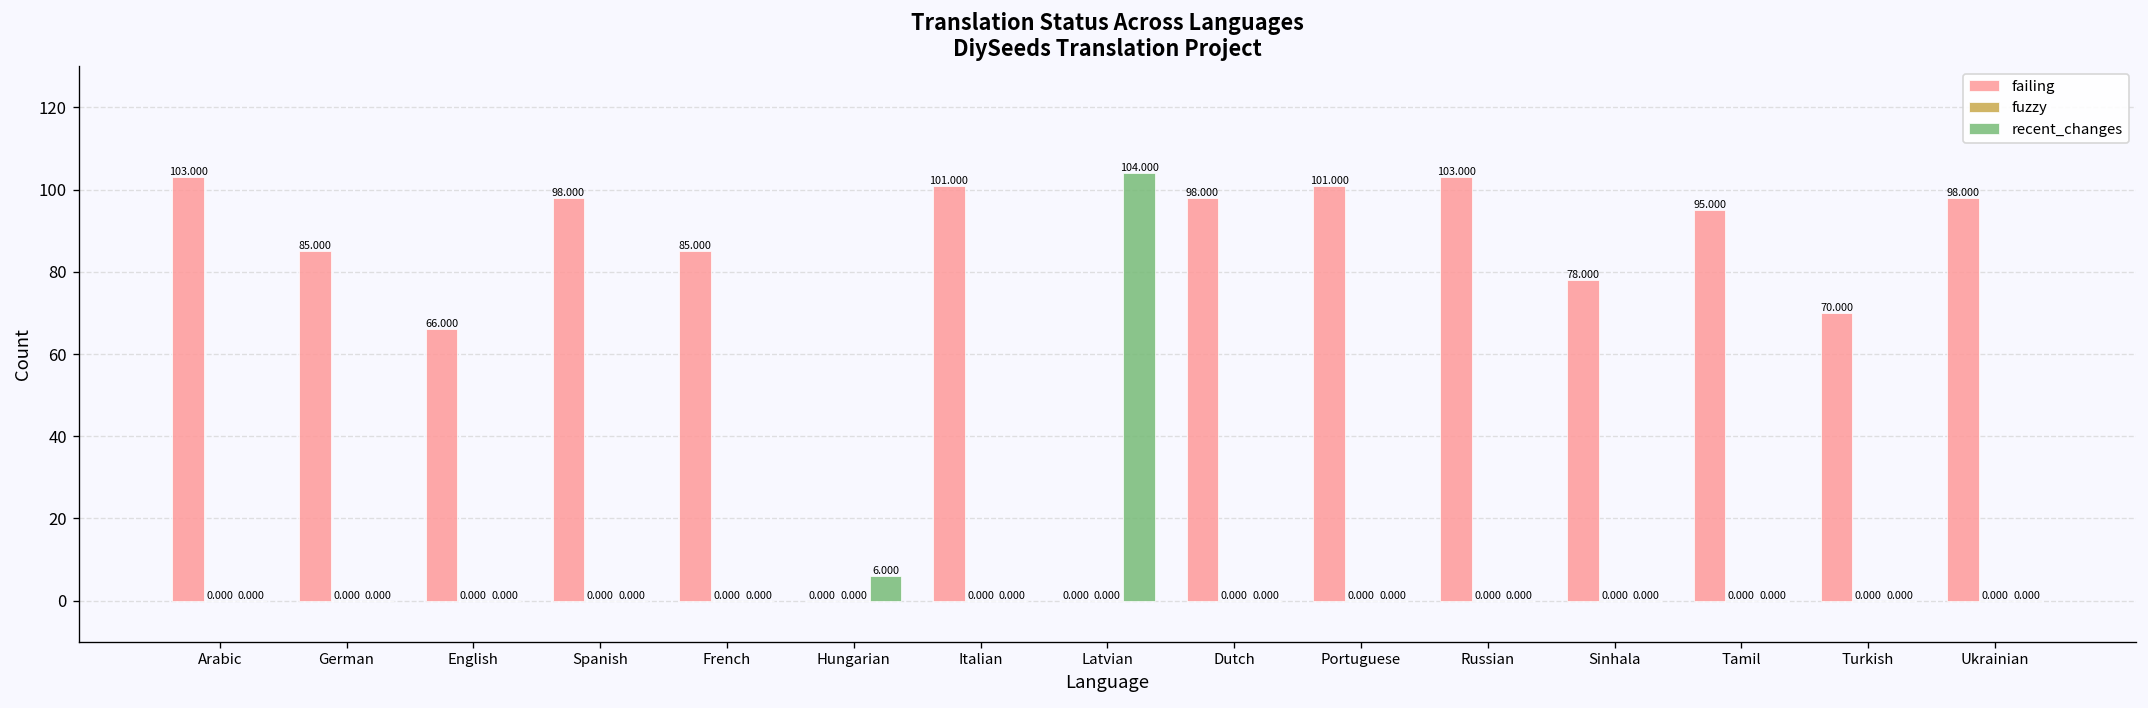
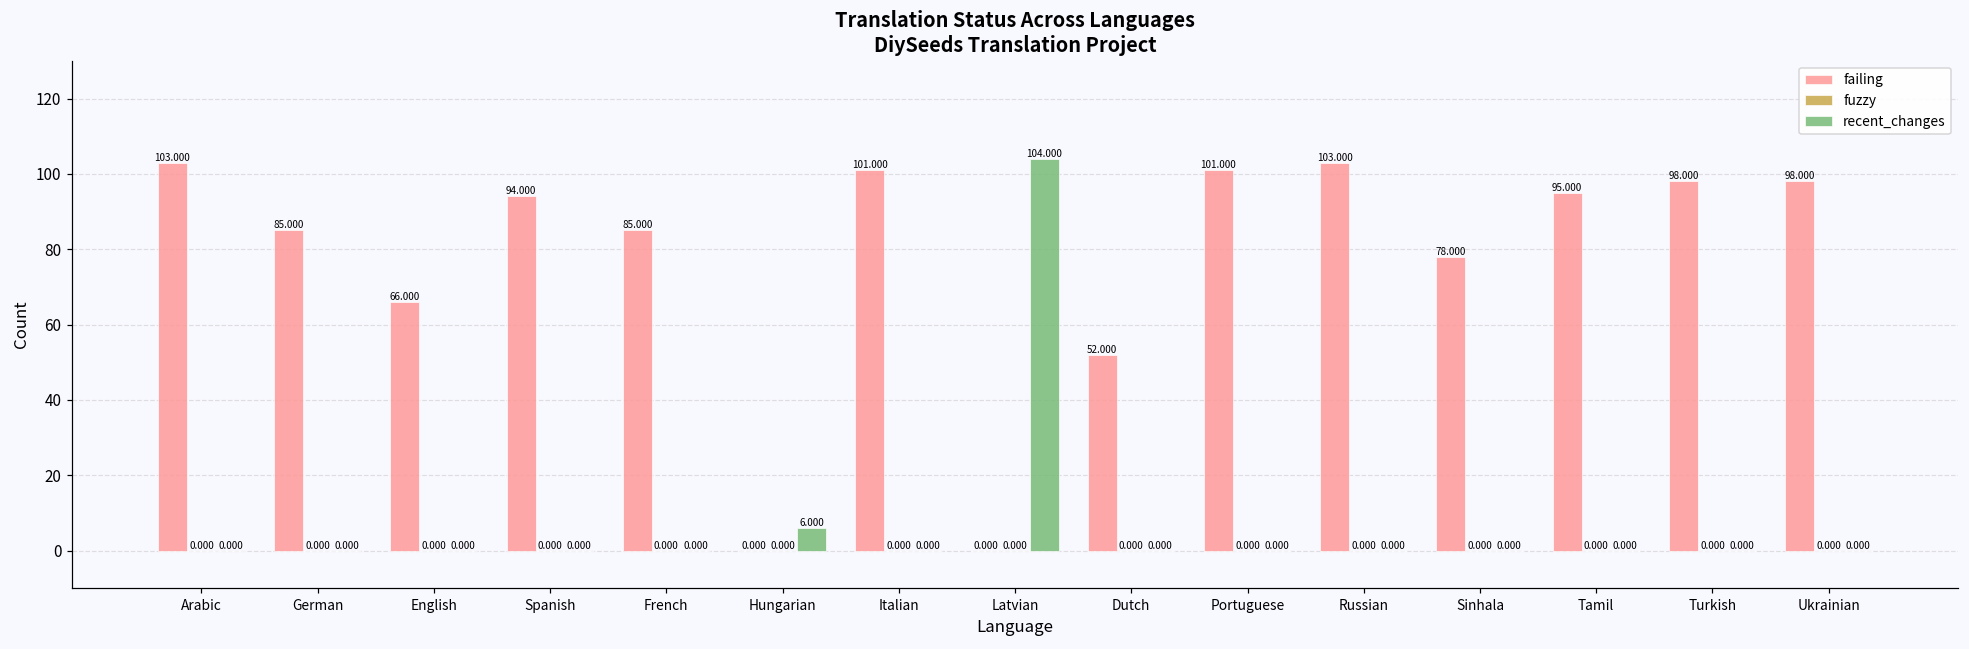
failing, Spanish: 98.000 -> 94.000
failing, Dutch: 98.000 -> 52.000
failing, Turkish: 70.000 -> 98.000
